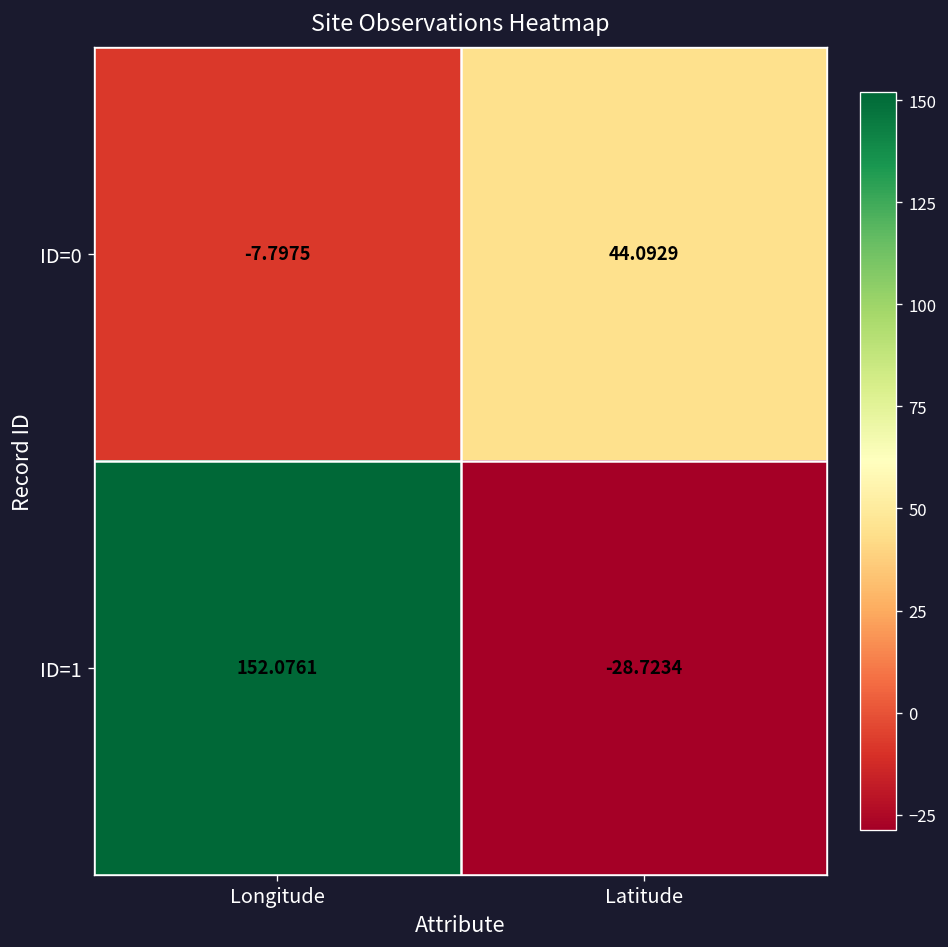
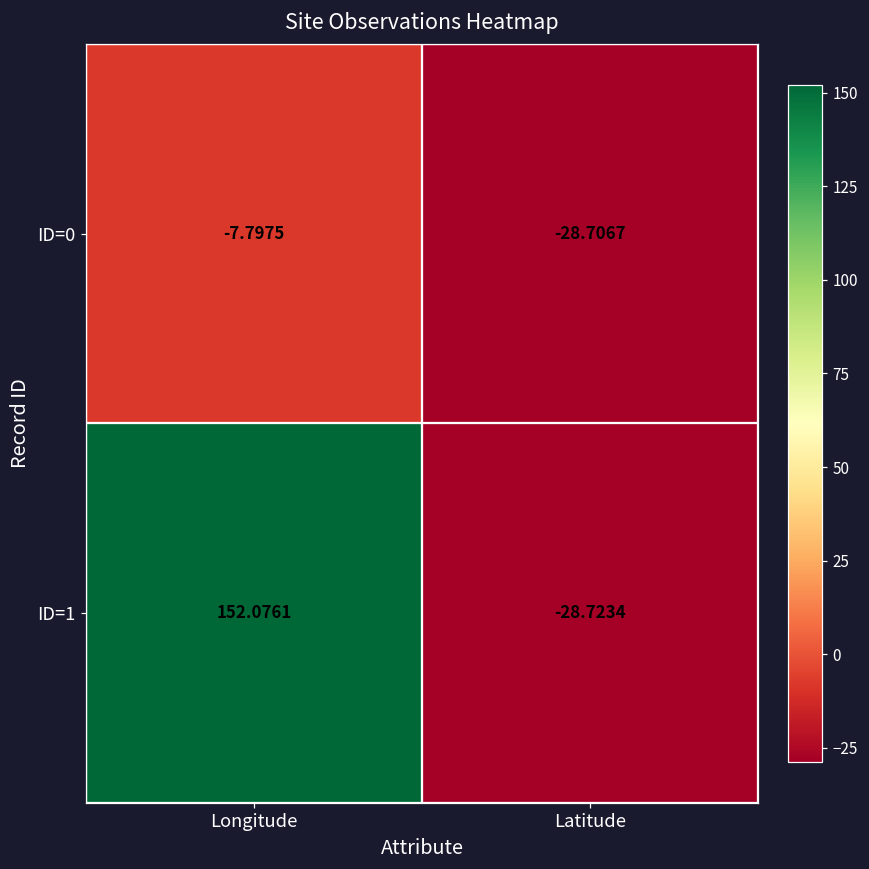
ID=0, Latitude: 44.0929 -> -28.7067
